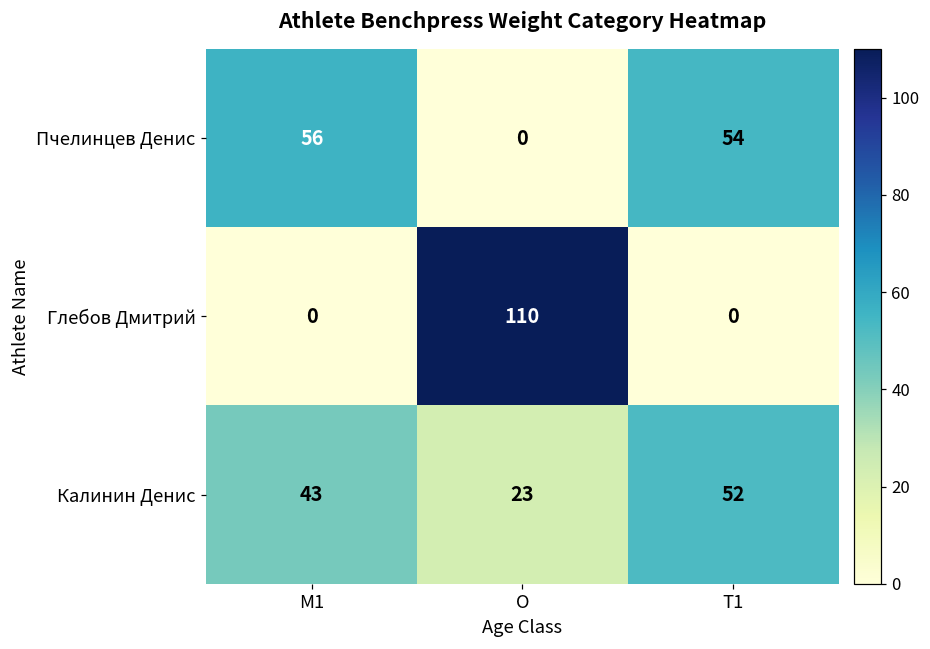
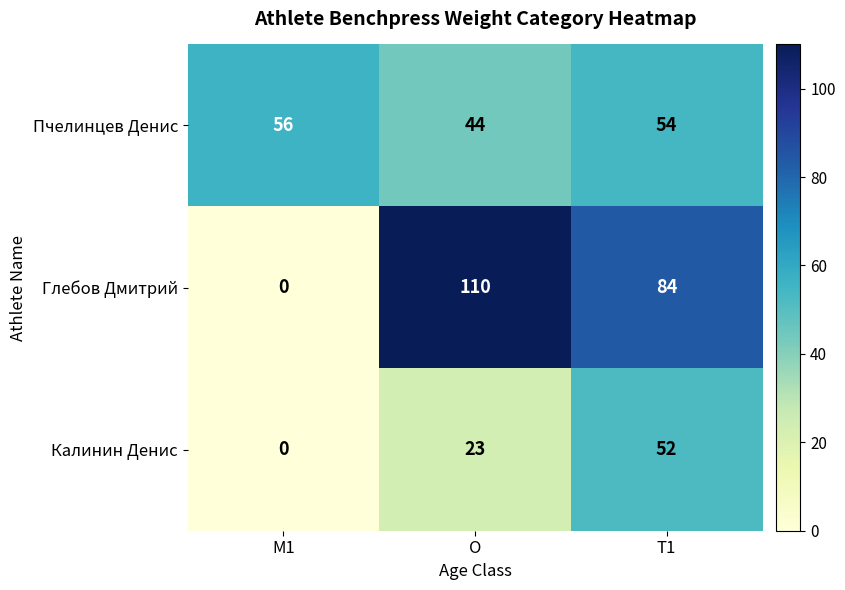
Пчелинцев Денис, O: 0 -> 44
Глебов Дмитрий, T1: 0 -> 84
Калинин Денис, M1: 43 -> 0
